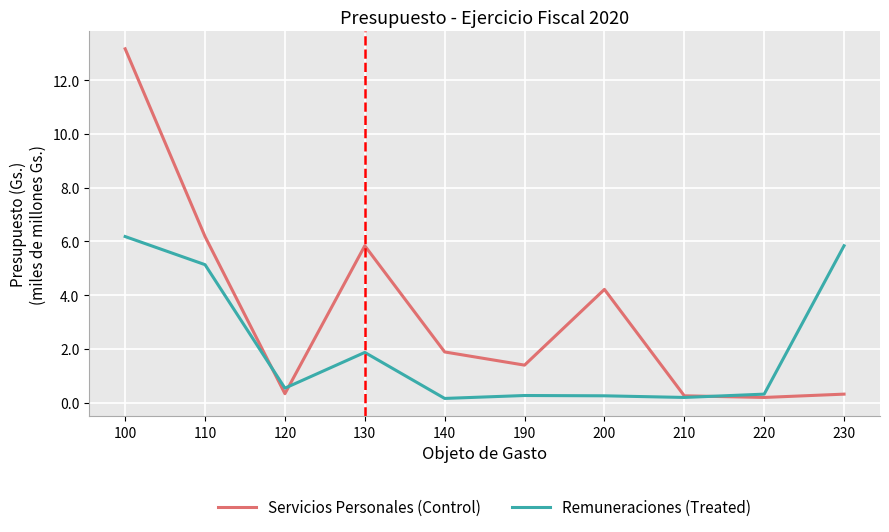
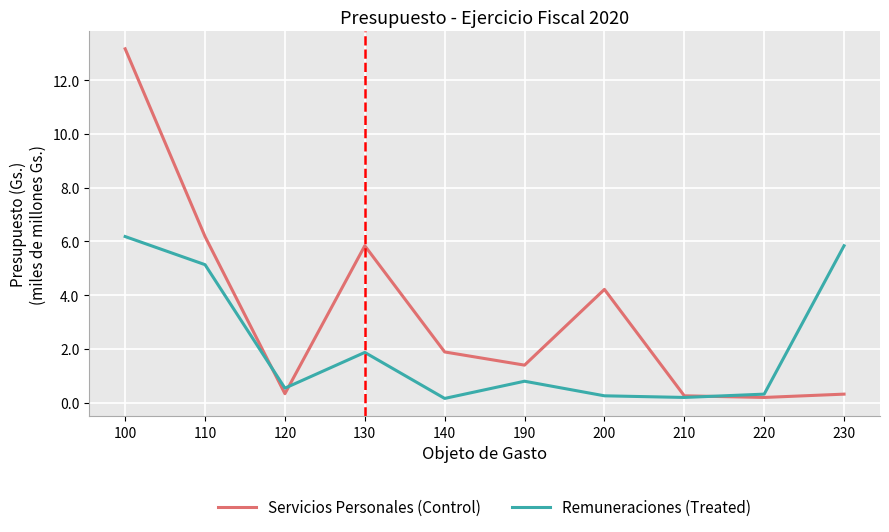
Remuneraciones (Treated), 190: 0.3 -> 0.8
